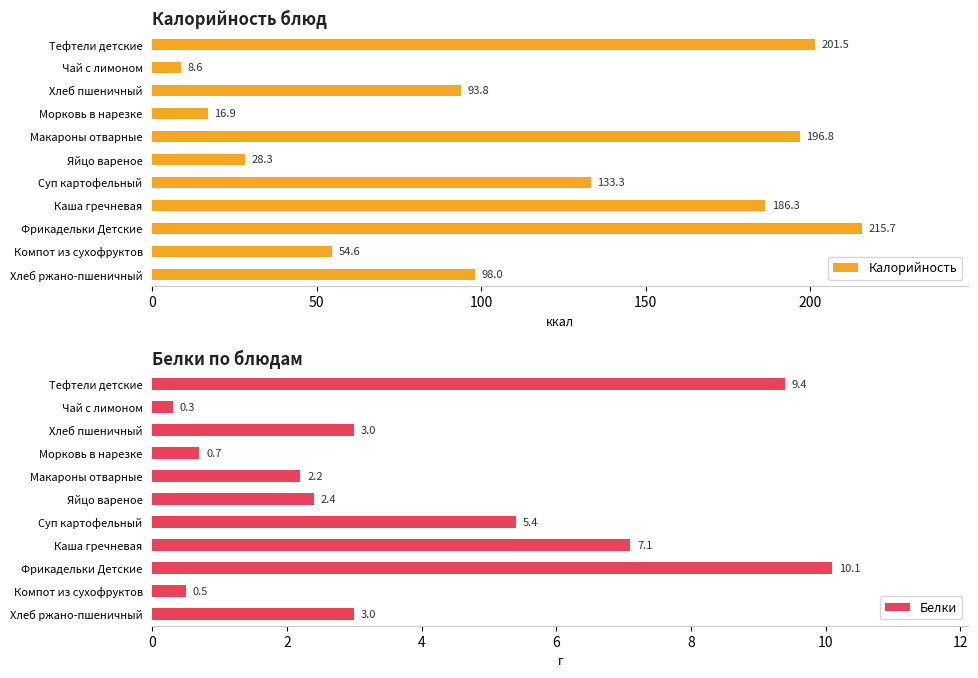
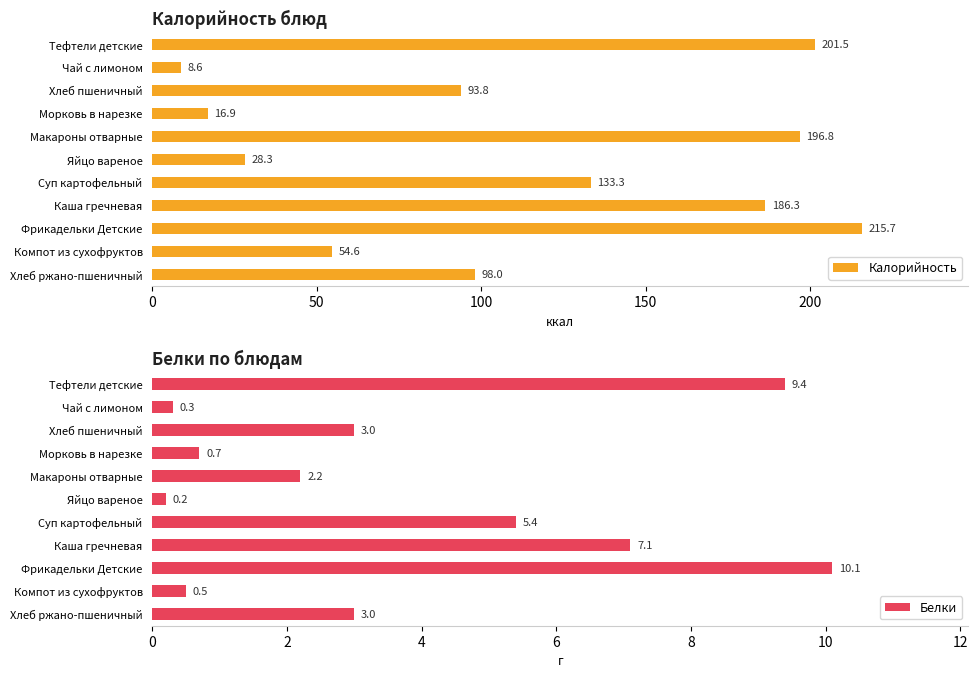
Белки по блюдам, Яйцо вареное: 2.4 -> 0.2
